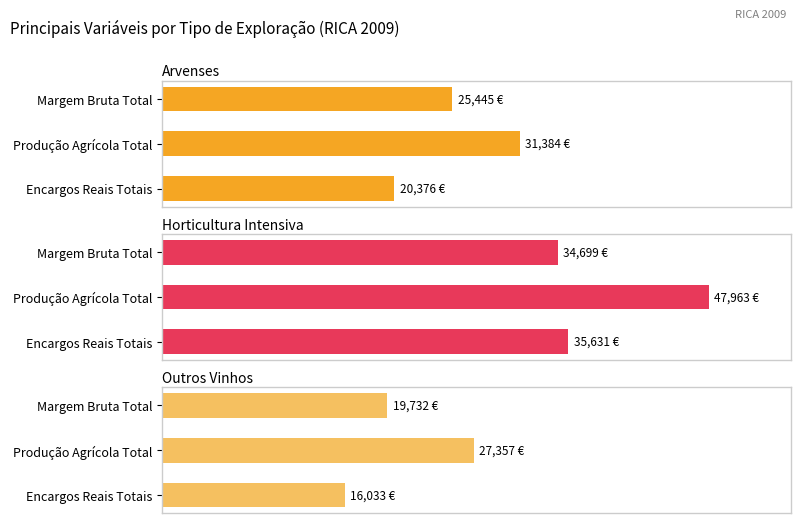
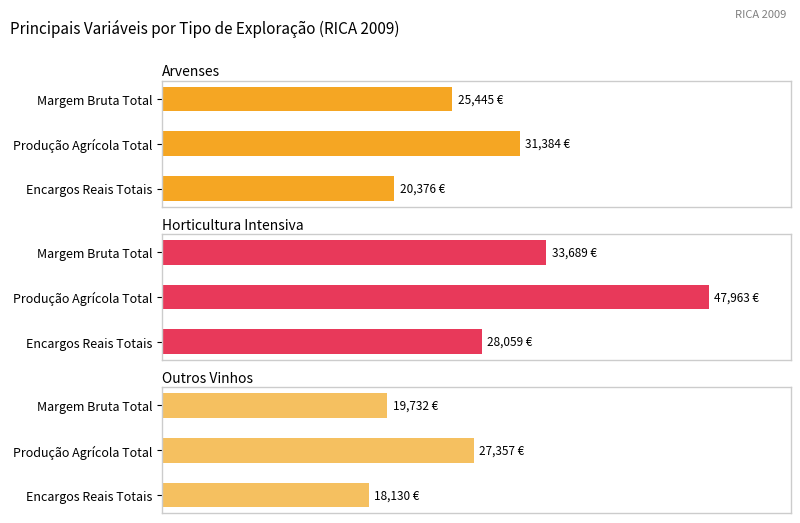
Horticultura Intensiva, Margem Bruta Total: 34,699 -> 33,689
Horticultura Intensiva, Encargos Reais Totais: 35,631 -> 28,059
Outros Vinhos, Encargos Reais Totais: 16,033 -> 18,130
